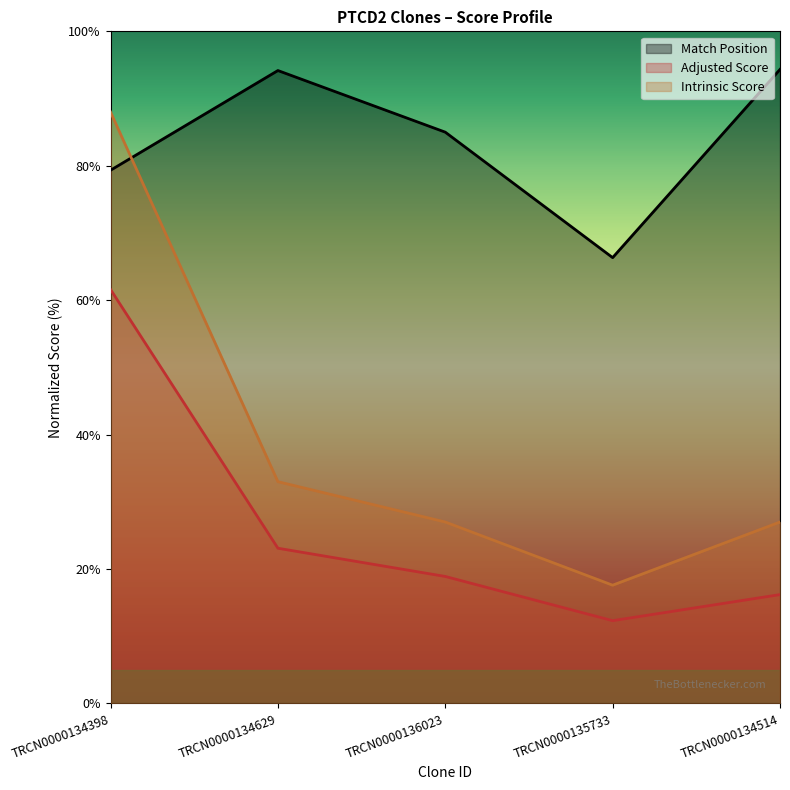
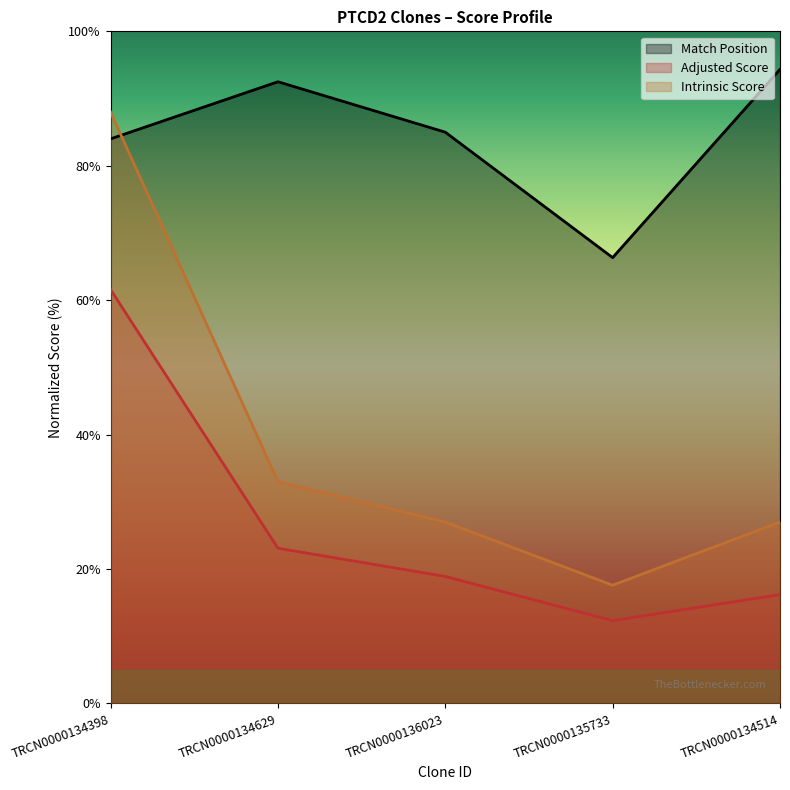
Match Position, TRCN0000134398: 79% -> 84%
Match Position, TRCN0000134629: 94% -> 93%
